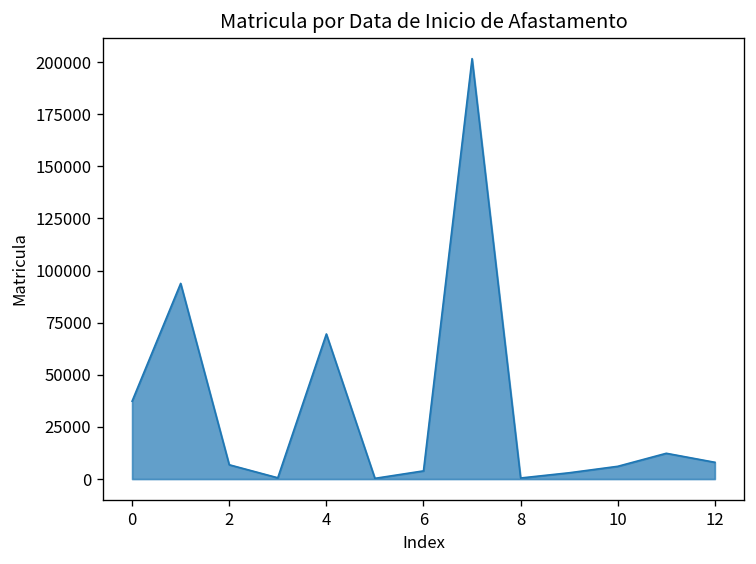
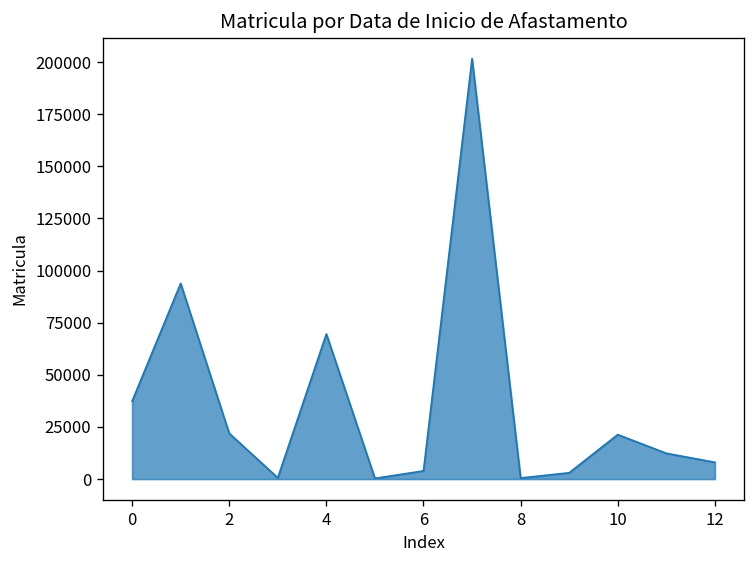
2: 7000 -> 22000
10: 6000 -> 21000
